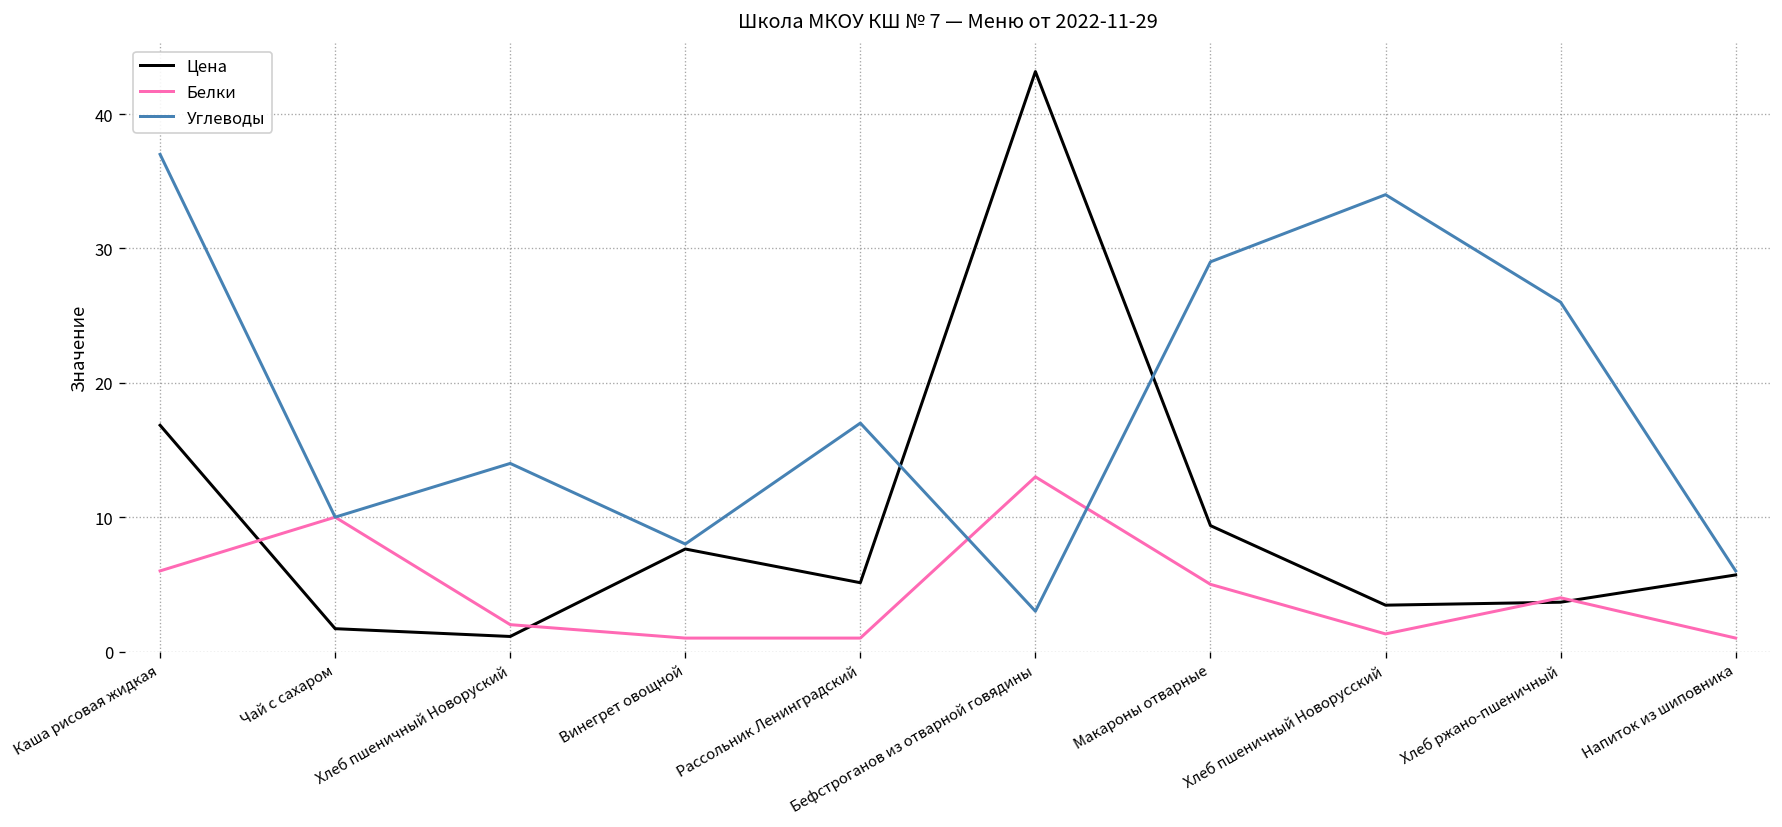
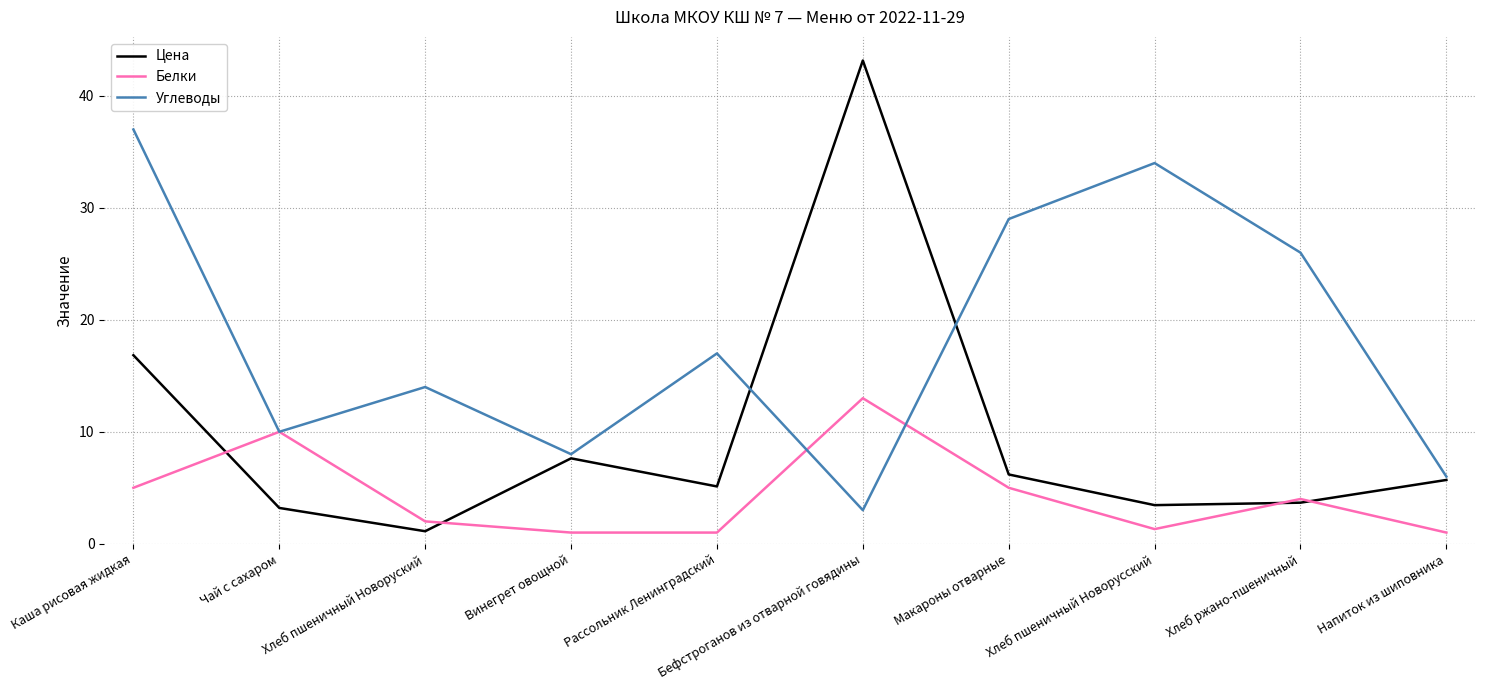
Белки, Каша рисовая жидкая: 6 -> 5
Цена, Чай с сахаром: 1.7 -> 3.2
Цена, Макароны отварные: 9.4 -> 6.2
